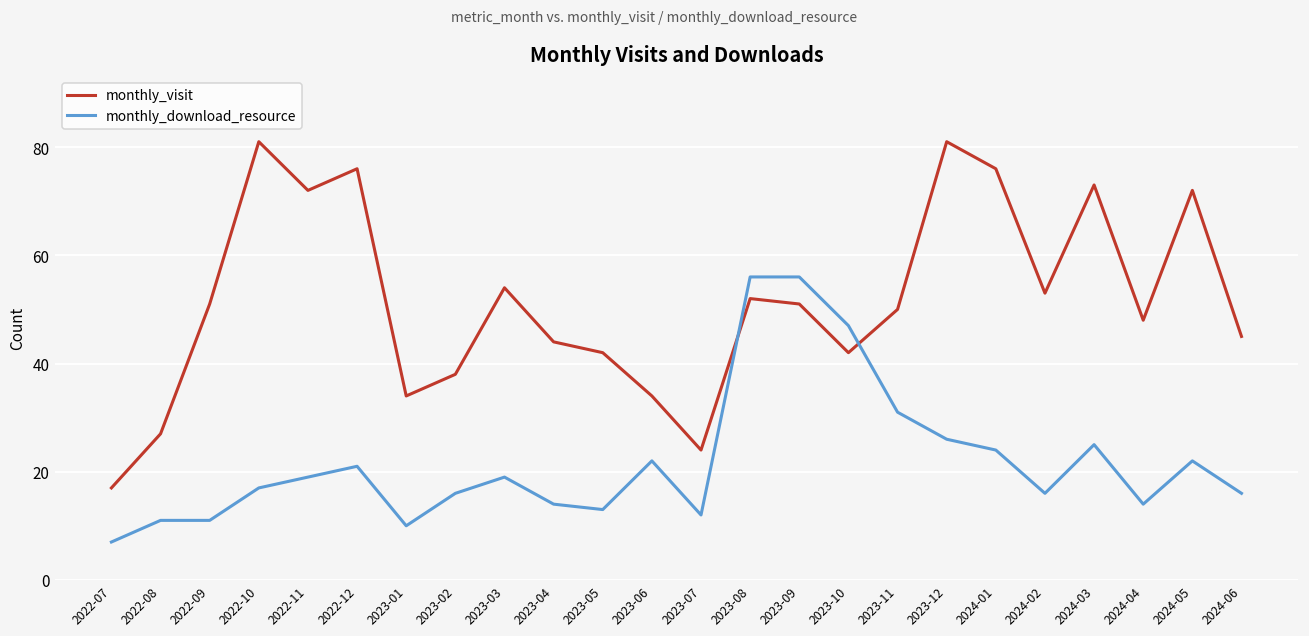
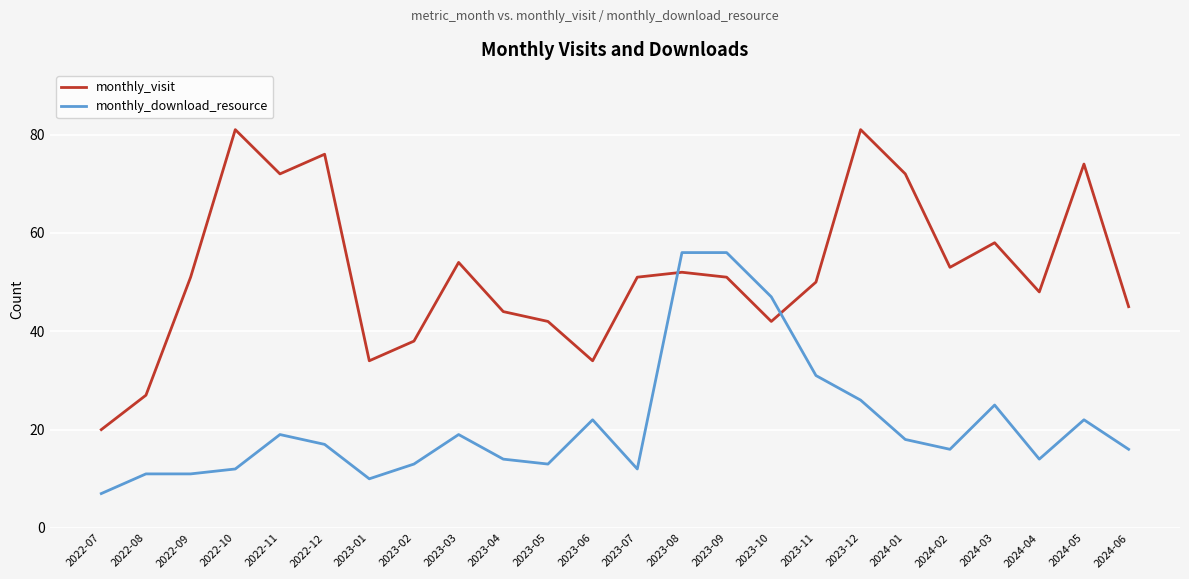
monthly_visit, 2022-07: 17 -> 20
monthly_download_resource, 2022-10: 17 -> 12
monthly_download_resource, 2022-12: 21 -> 17
monthly_download_resource, 2023-02: 16 -> 13
monthly_visit, 2023-07: 24 -> 51
monthly_visit, 2024-01: 76 -> 72
monthly_download_resource, 2024-01: 24 -> 18
monthly_visit, 2024-03: 73 -> 58
monthly_visit, 2024-05: 72 -> 74
